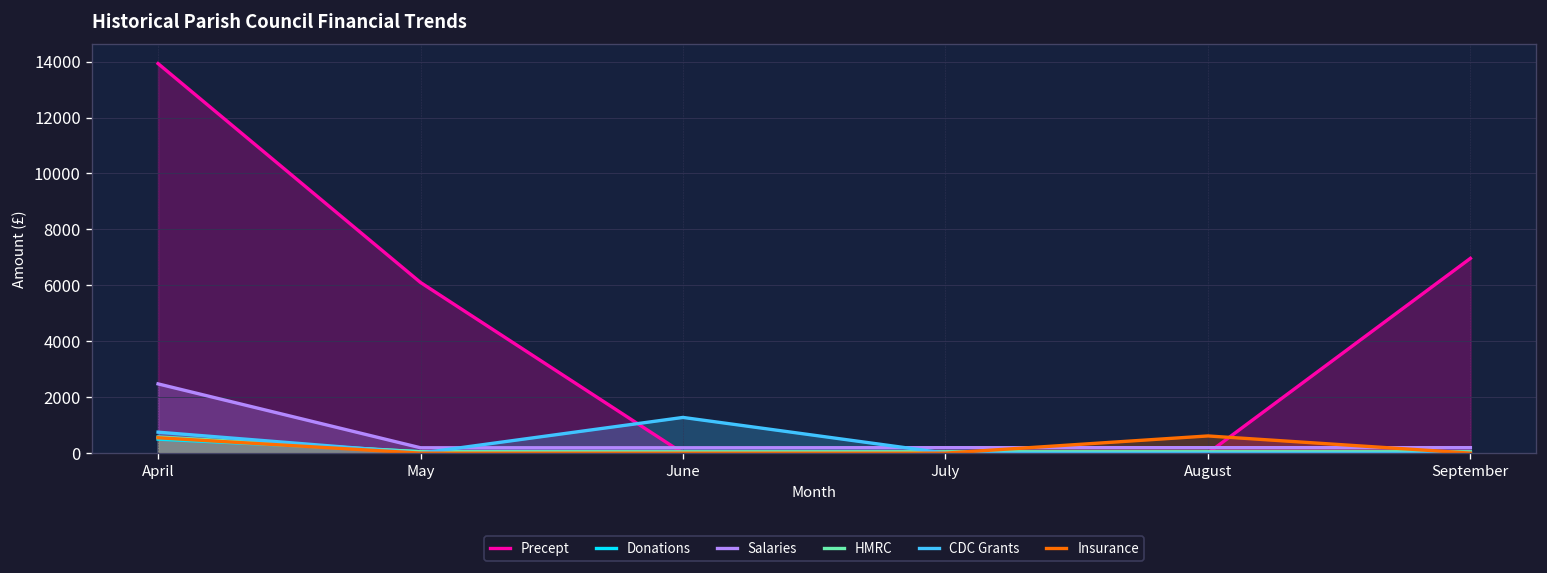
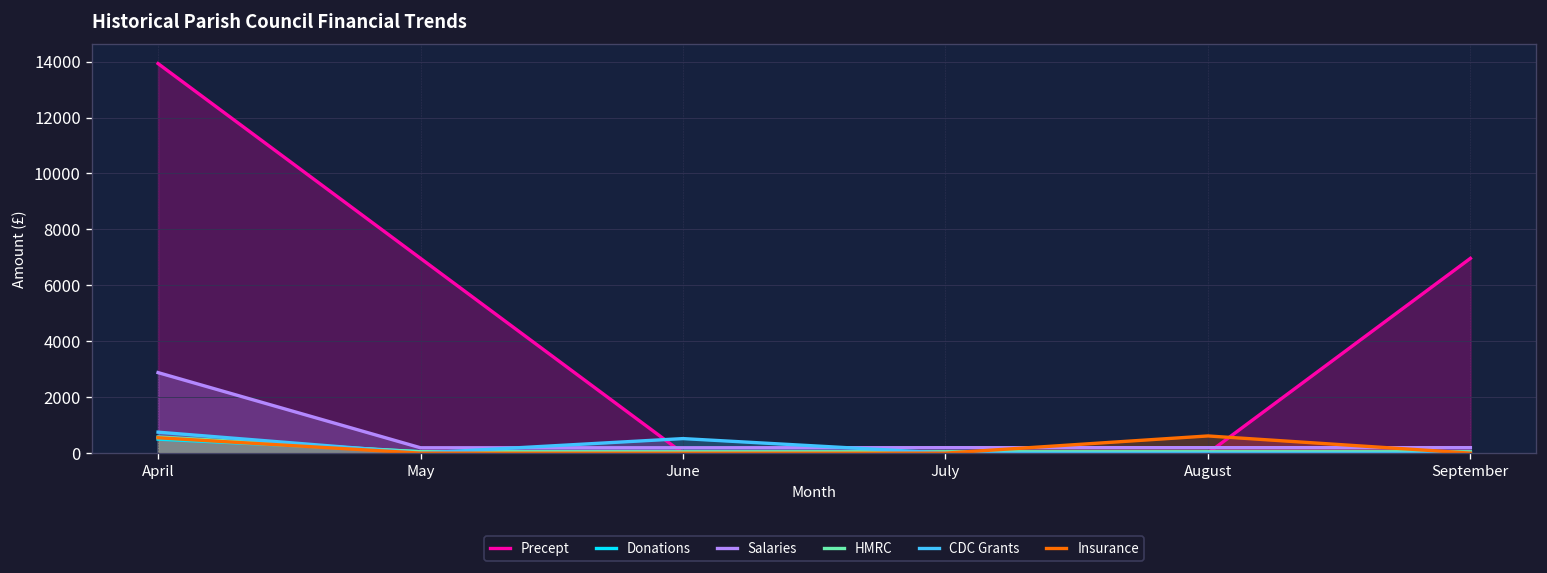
Salaries, April: 2500 -> 2900
Precept, May: 6100 -> 7000
CDC Grants, June: 1300 -> 500
